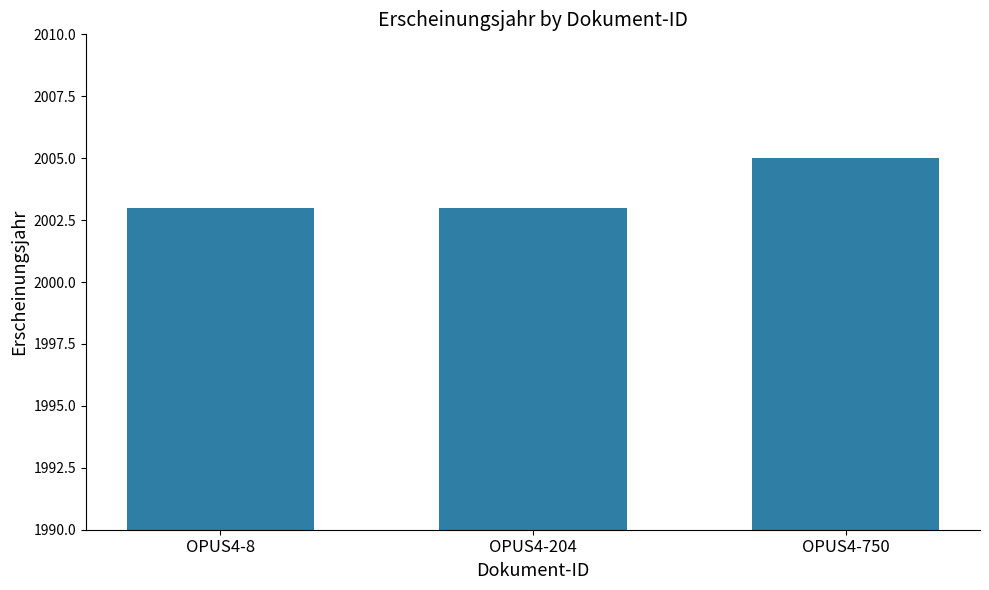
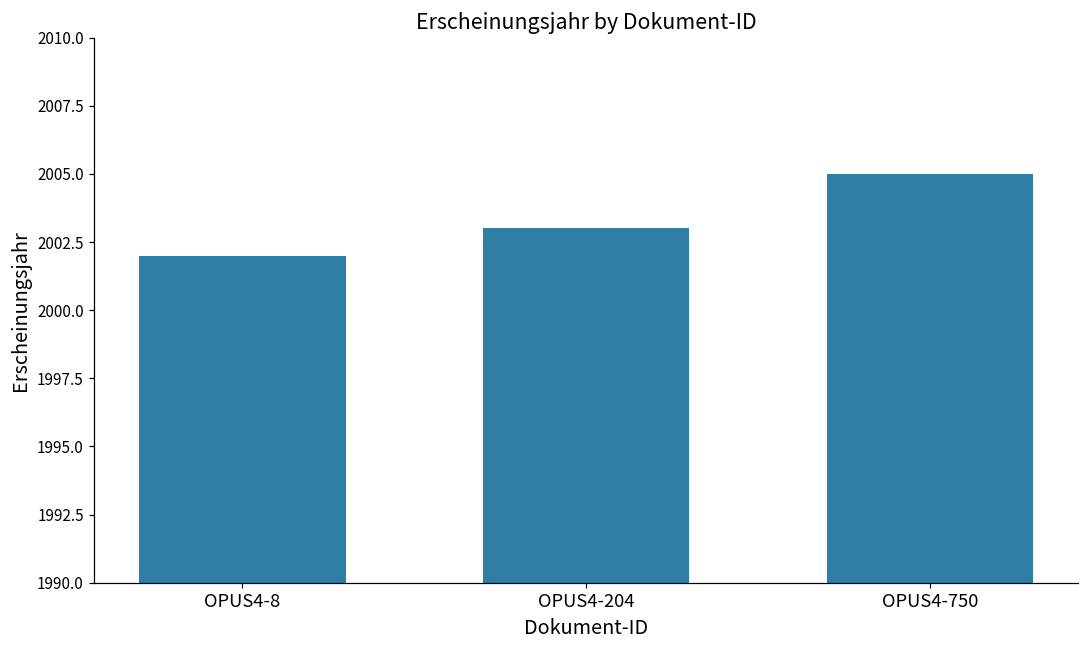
OPUS4-8: 2003 -> 2002
